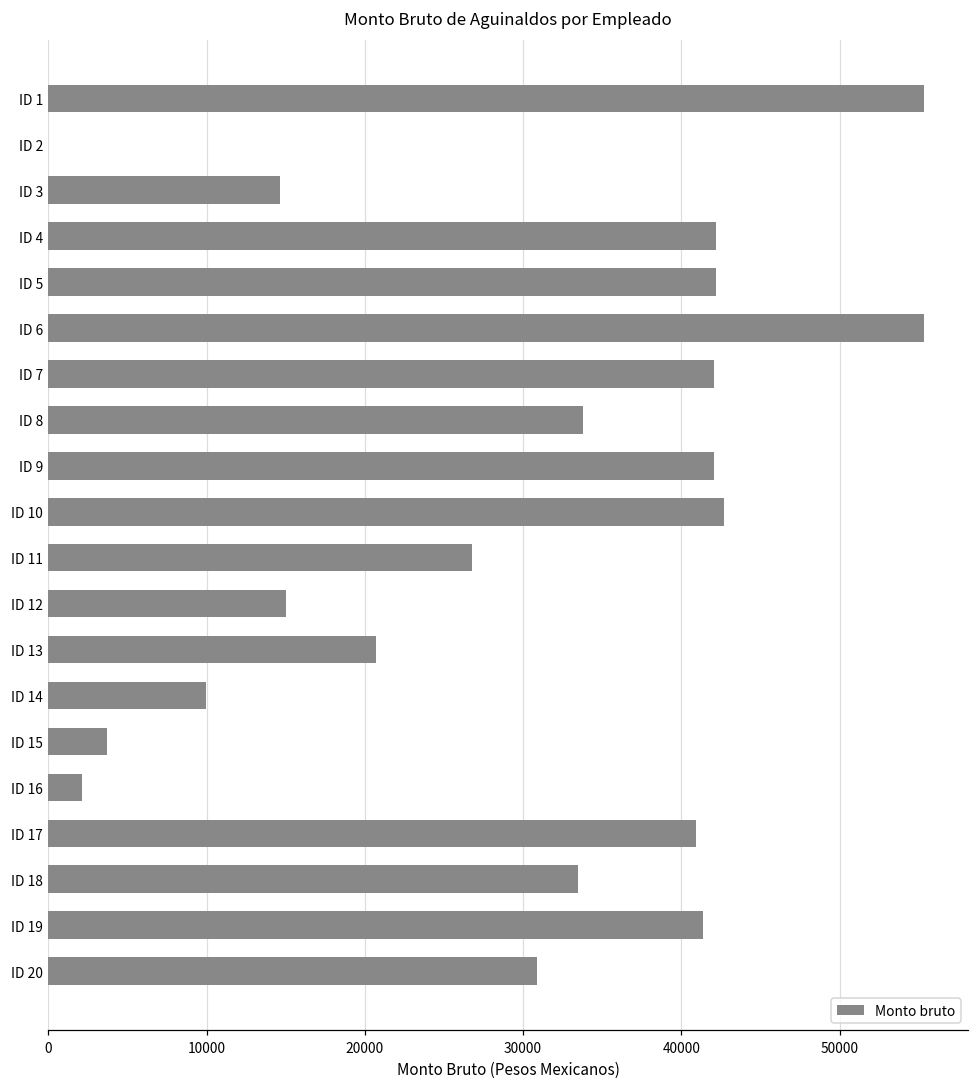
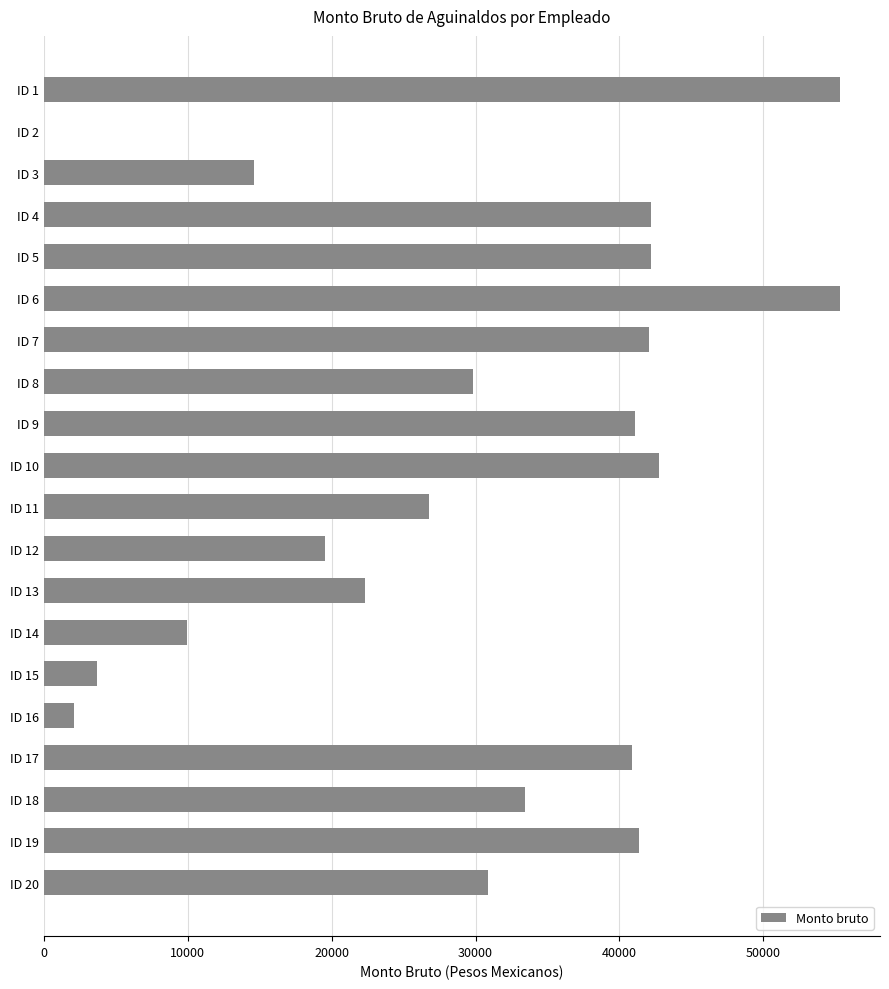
ID 8: 33800 -> 29900
ID 9: 42000 -> 41100
ID 12: 15000 -> 19600
ID 13: 20700 -> 22300
